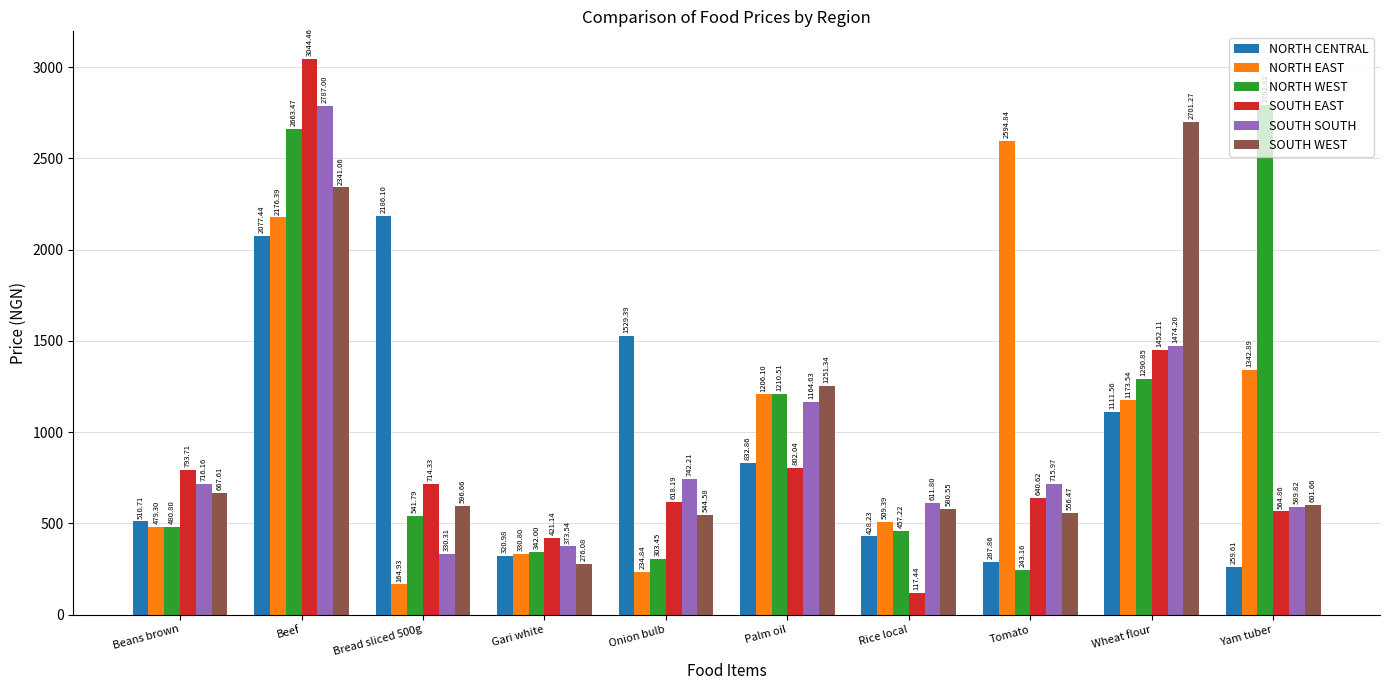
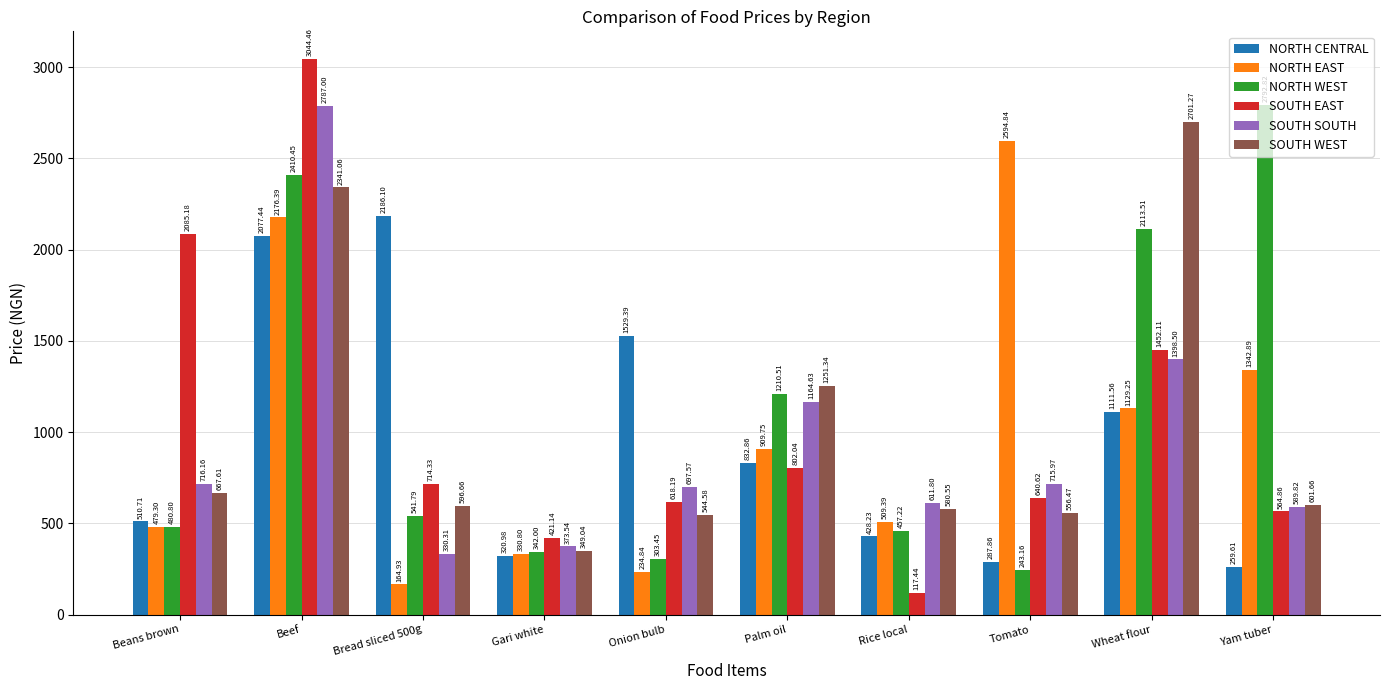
SOUTH EAST, Beans brown: 793.71 -> 2085.18
NORTH WEST, Beef: 2663.47 -> 2410.45
SOUTH WEST, Gari white: 276.08 -> 349.04
SOUTH SOUTH, Onion bulb: 742.21 -> 697.57
NORTH EAST, Palm oil: 1206.10 -> 909.75
NORTH EAST, Wheat flour: 1173.54 -> 1129.25
NORTH WEST, Wheat flour: 1290.85 -> 2113.51
SOUTH SOUTH, Wheat flour: 1474.20 -> 1398.50
